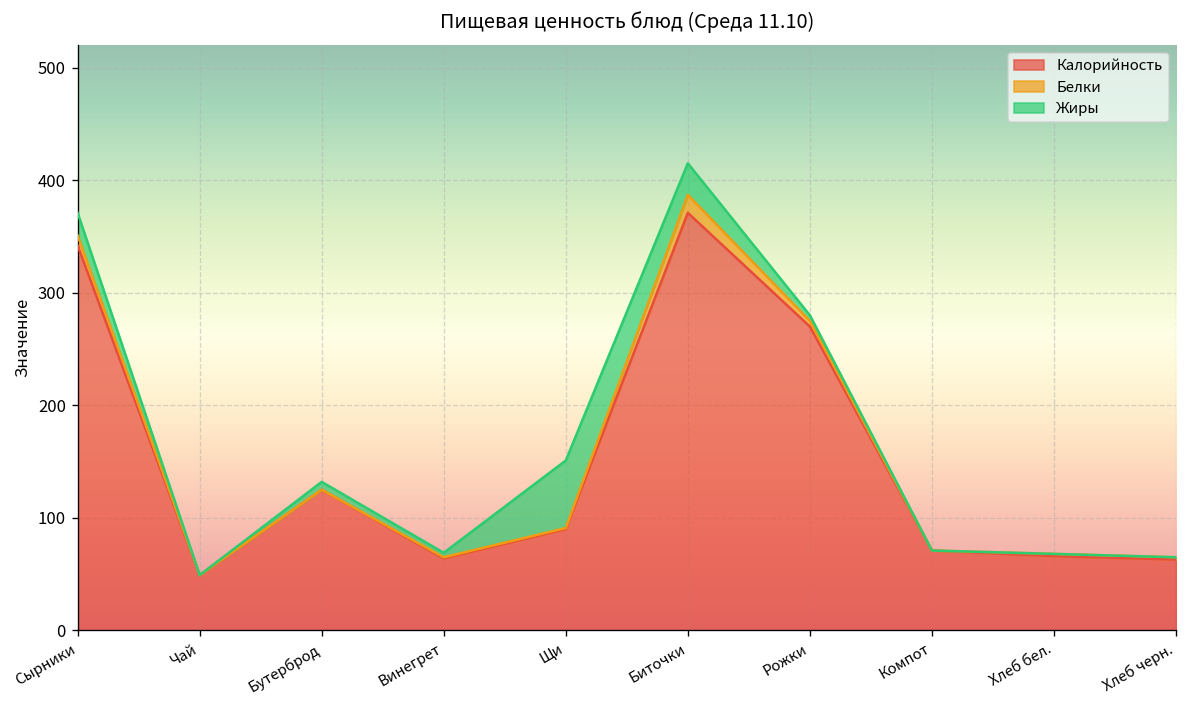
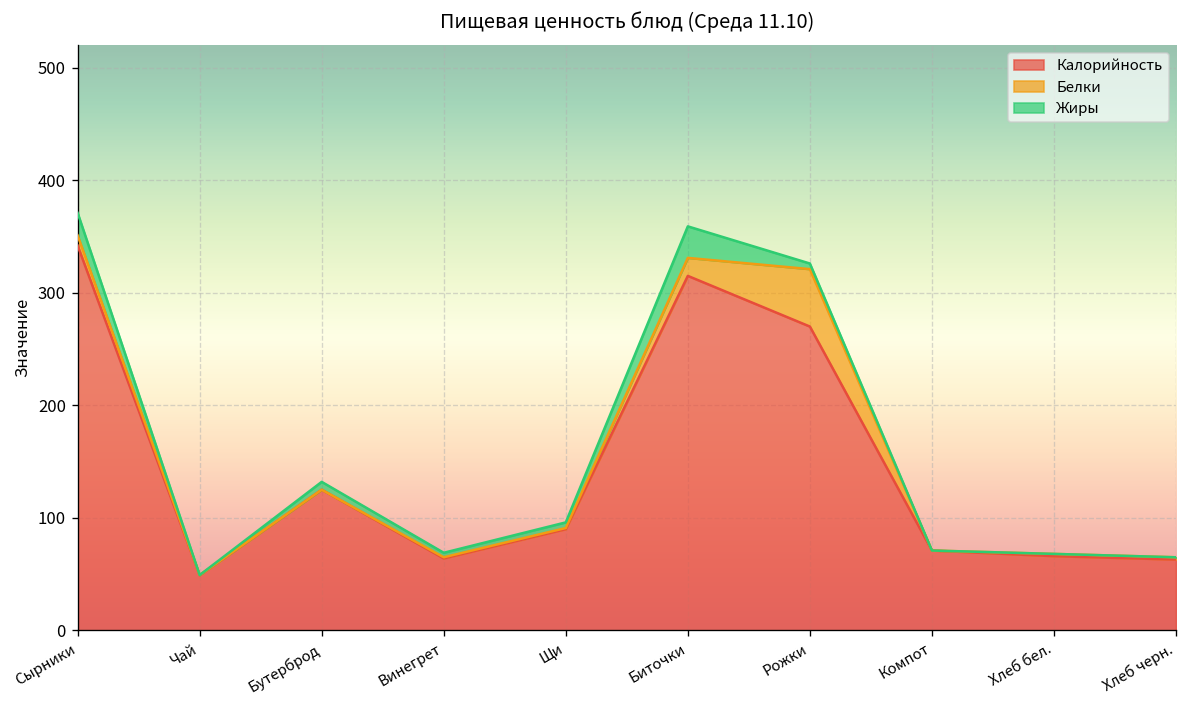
Жиры, Щи: 60 -> 10
Калорийность, Биточки: 370 -> 320
Белки, Рожки: 10 -> 50
